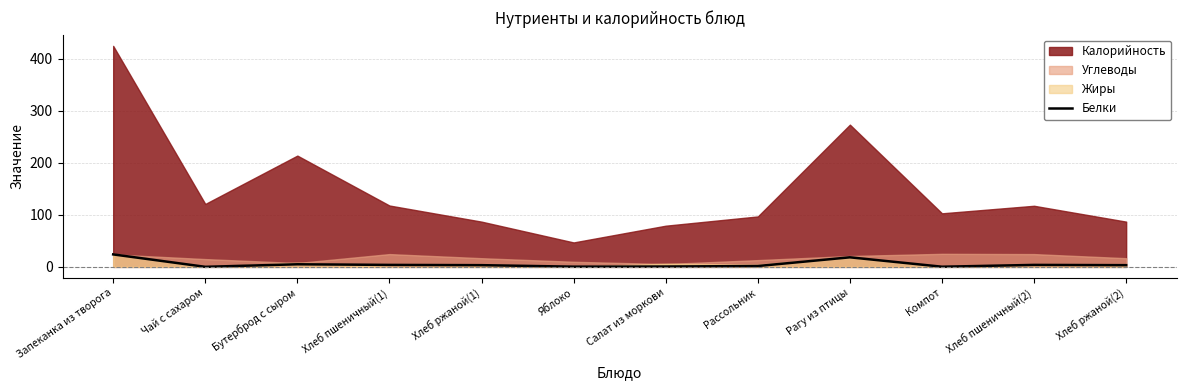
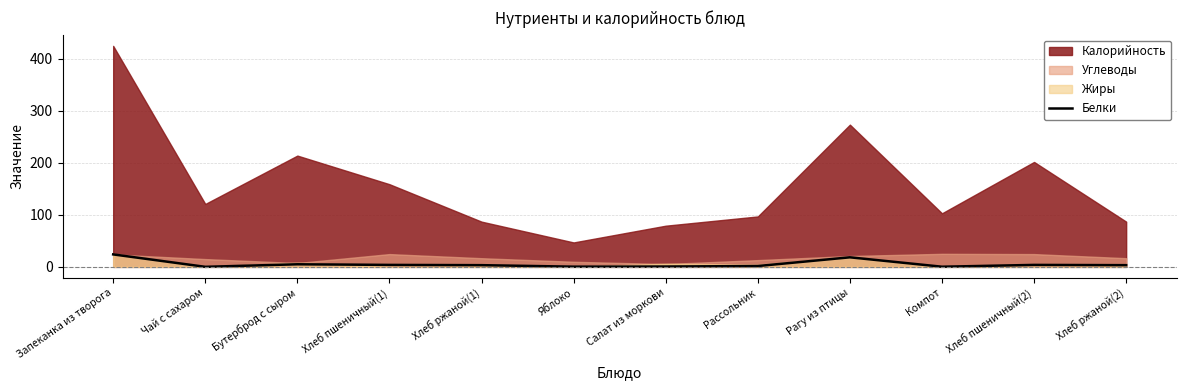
Калорийность, Хлеб пшеничный(1): 120 -> 160
Калорийность, Хлеб пшеничный(2): 120 -> 200
